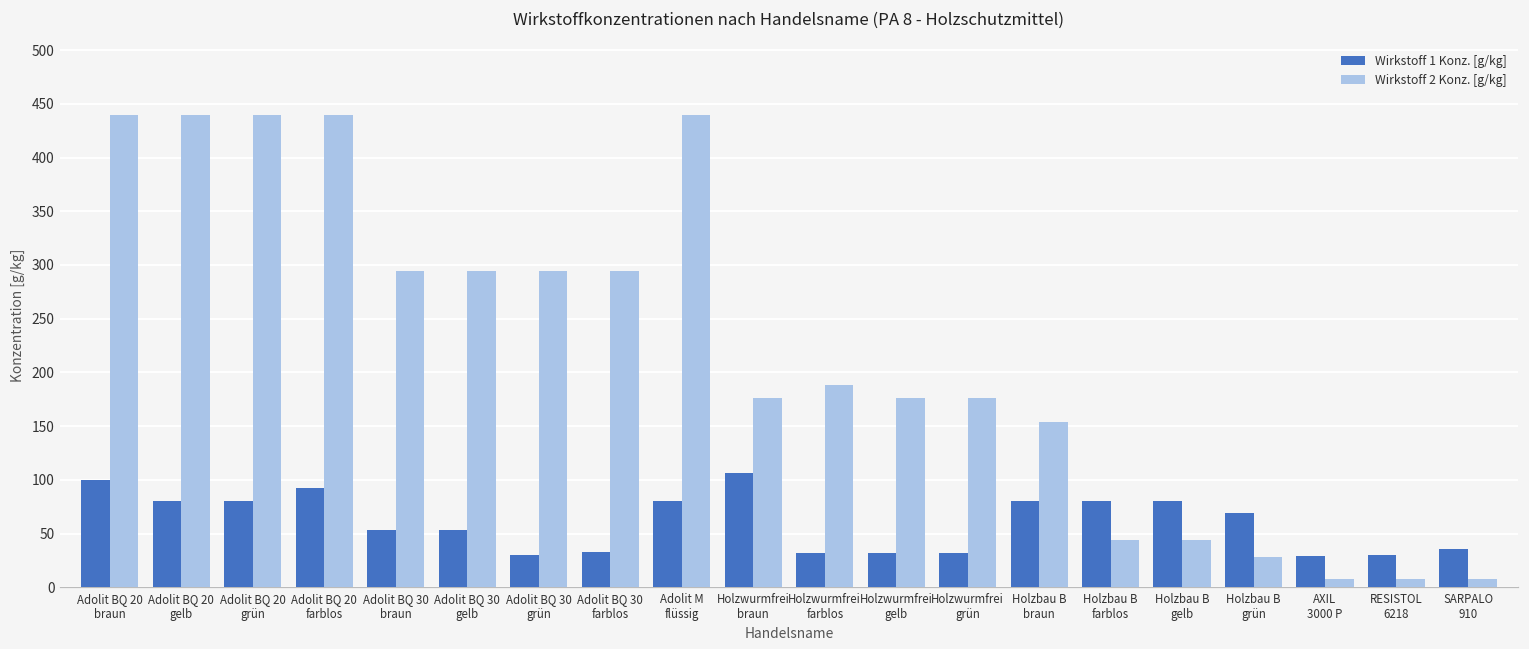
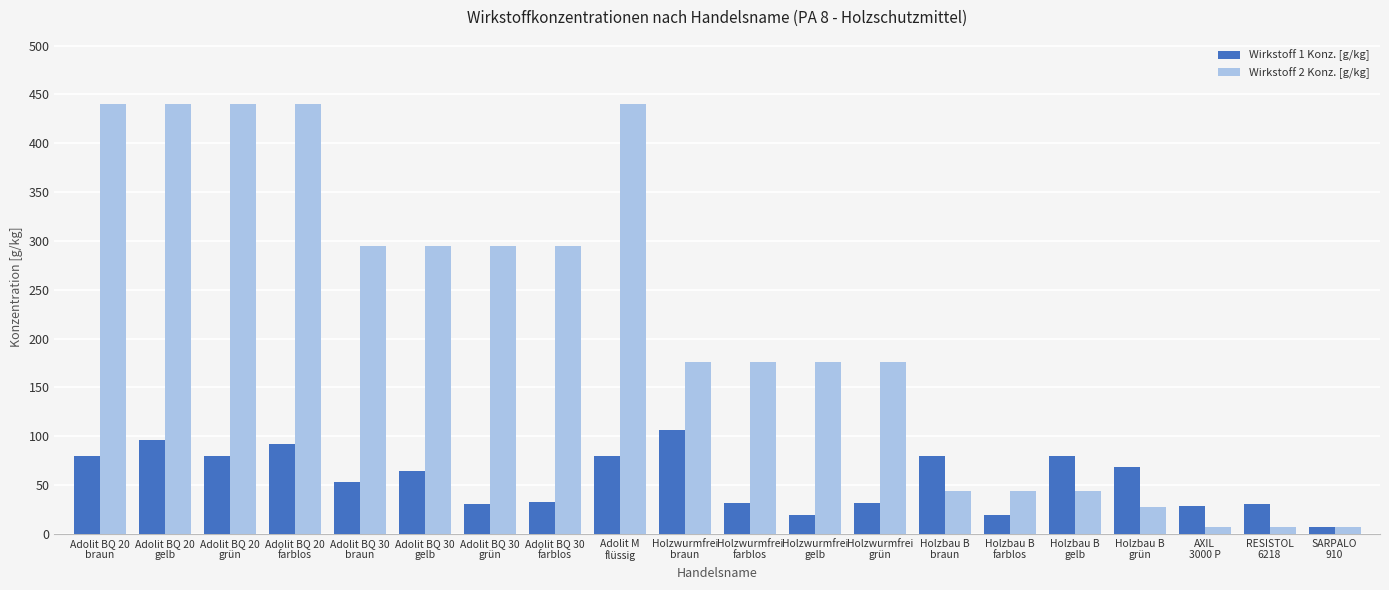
Wirkstoff 1 Konz. [g/kg], Adolit BQ 20 braun: 100 -> 80
Wirkstoff 1 Konz. [g/kg], Adolit BQ 20 gelb: 80 -> 100
Wirkstoff 1 Konz. [g/kg], Adolit BQ 30 gelb: 50 -> 60
Wirkstoff 2 Konz. [g/kg], Holzwurmfrei farblos: 190 -> 180
Wirkstoff 1 Konz. [g/kg], Holzwurmfrei gelb: 30 -> 20
Wirkstoff 2 Konz. [g/kg], Holzbau B braun: 150 -> 40
Wirkstoff 1 Konz. [g/kg], Holzbau B farblos: 80 -> 20
Wirkstoff 1 Konz. [g/kg], SARPALO 910: 40 -> 10
